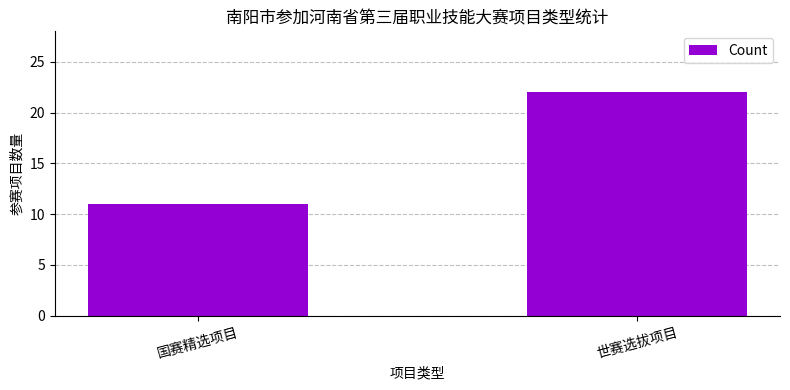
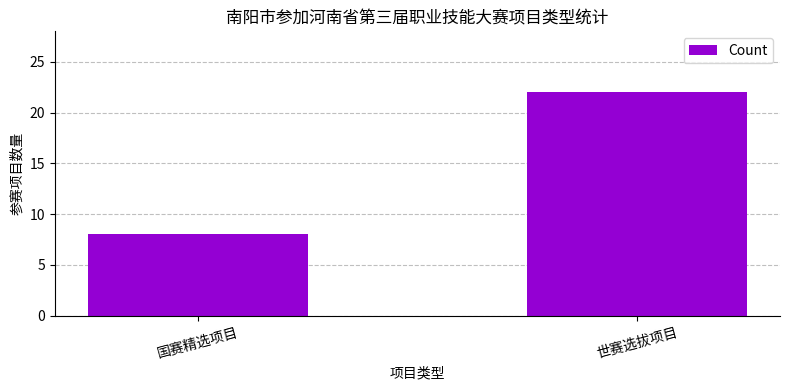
国赛精选项目: 11 -> 8
